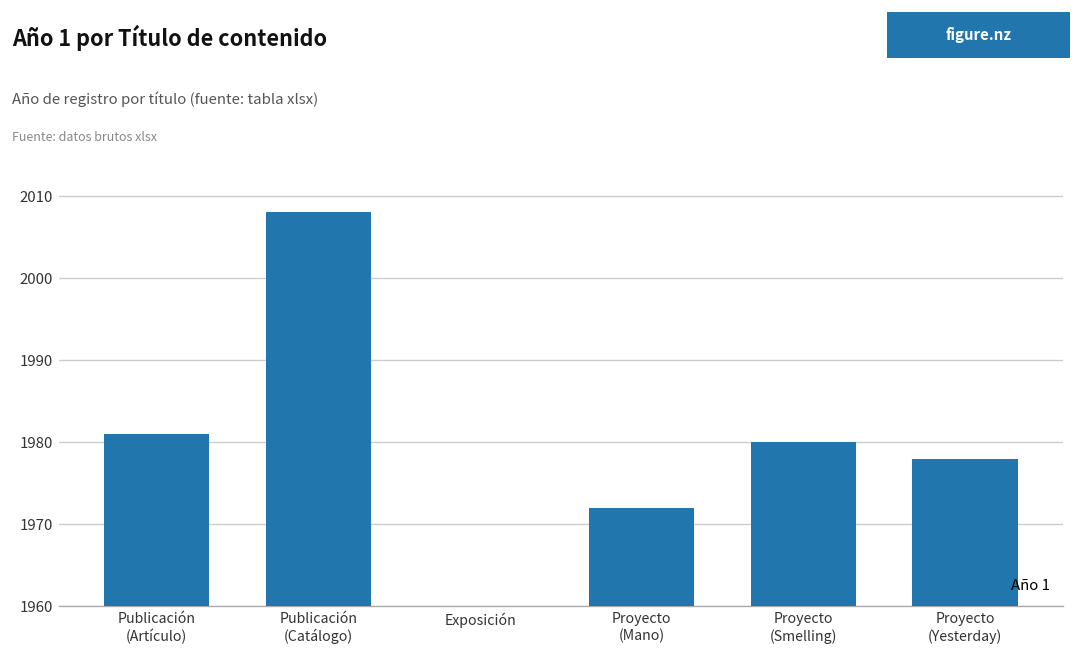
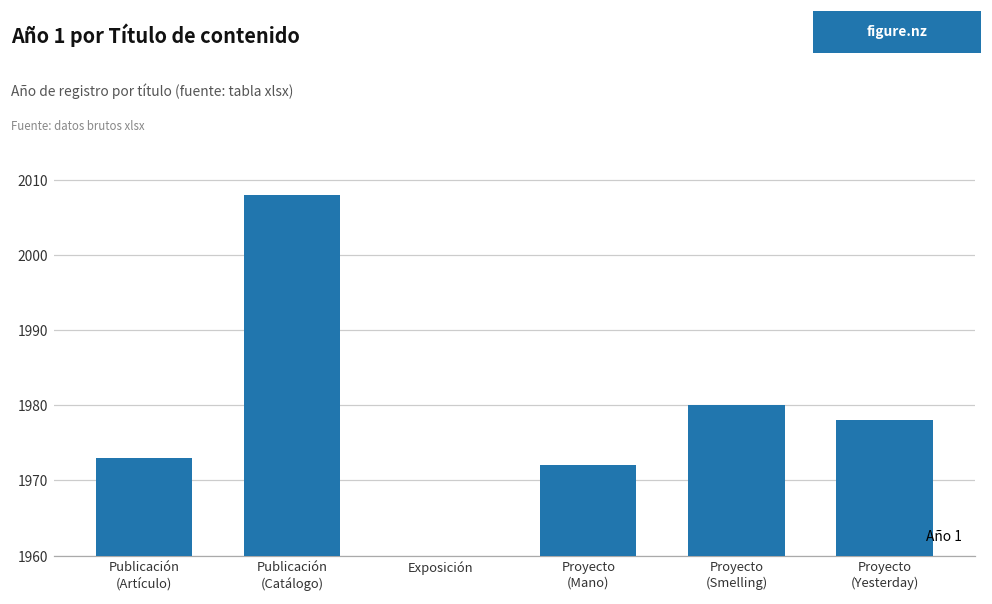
Publicación (Artículo): 1981 -> 1973
